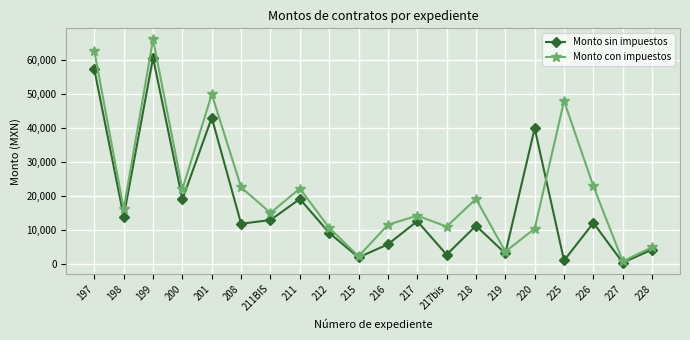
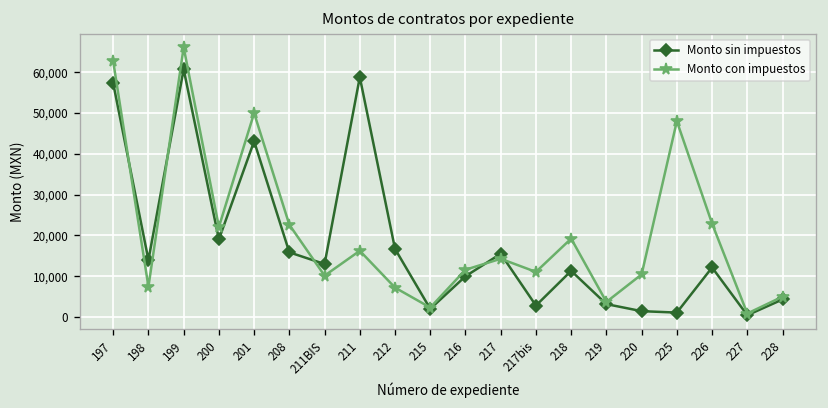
Monto con impuestos, 198: 16,000 -> 7,000
Monto sin impuestos, 208: 12,000 -> 16,000
Monto con impuestos, 211BIS: 15,000 -> 10,000
Monto sin impuestos, 211: 19,000 -> 59,000
Monto con impuestos, 211: 22,000 -> 16,000
Monto sin impuestos, 212: 9,000 -> 17,000
Monto con impuestos, 212: 11,000 -> 7,000
Monto sin impuestos, 216: 6,000 -> 10,000
Monto sin impuestos, 217: 13,000 -> 16,000
Monto sin impuestos, 220: 40,000 -> 1,000
